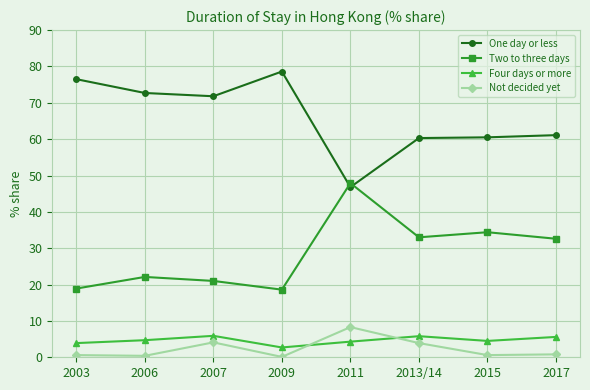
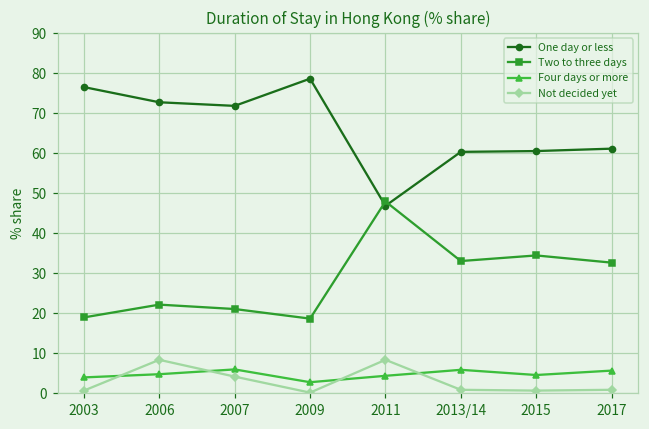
Not decided yet, 2006: 0 -> 8
Not decided yet, 2013/14: 4 -> 1
